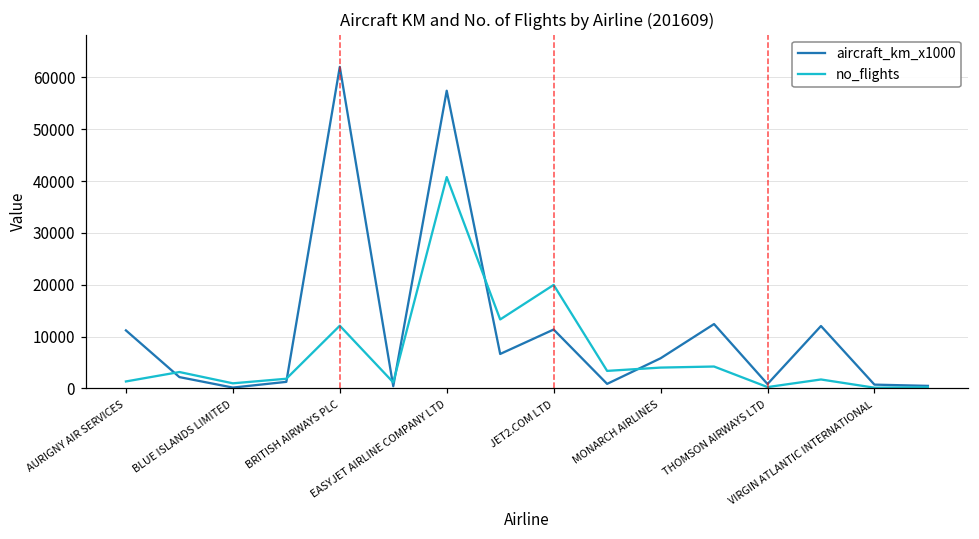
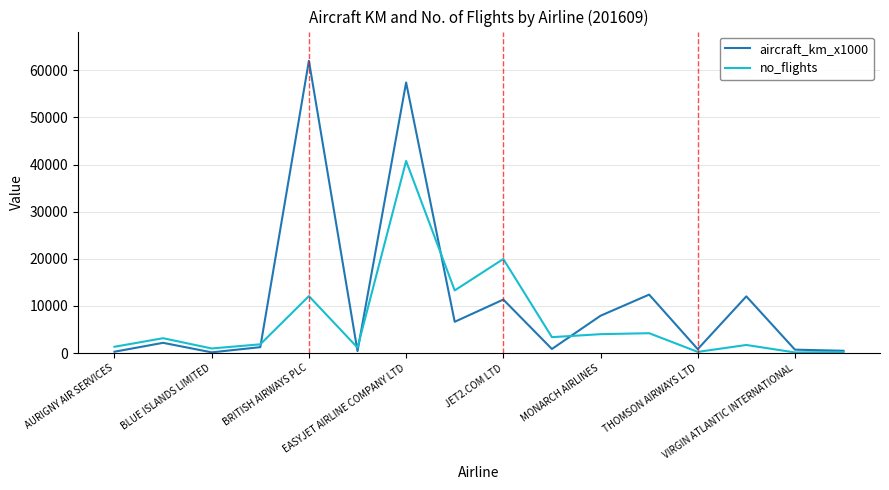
aircraft_km_x1000, AURIGNY AIR SERVICES: 11000 -> 0
aircraft_km_x1000, MONARCH AIRLINES: 6000 -> 8000
